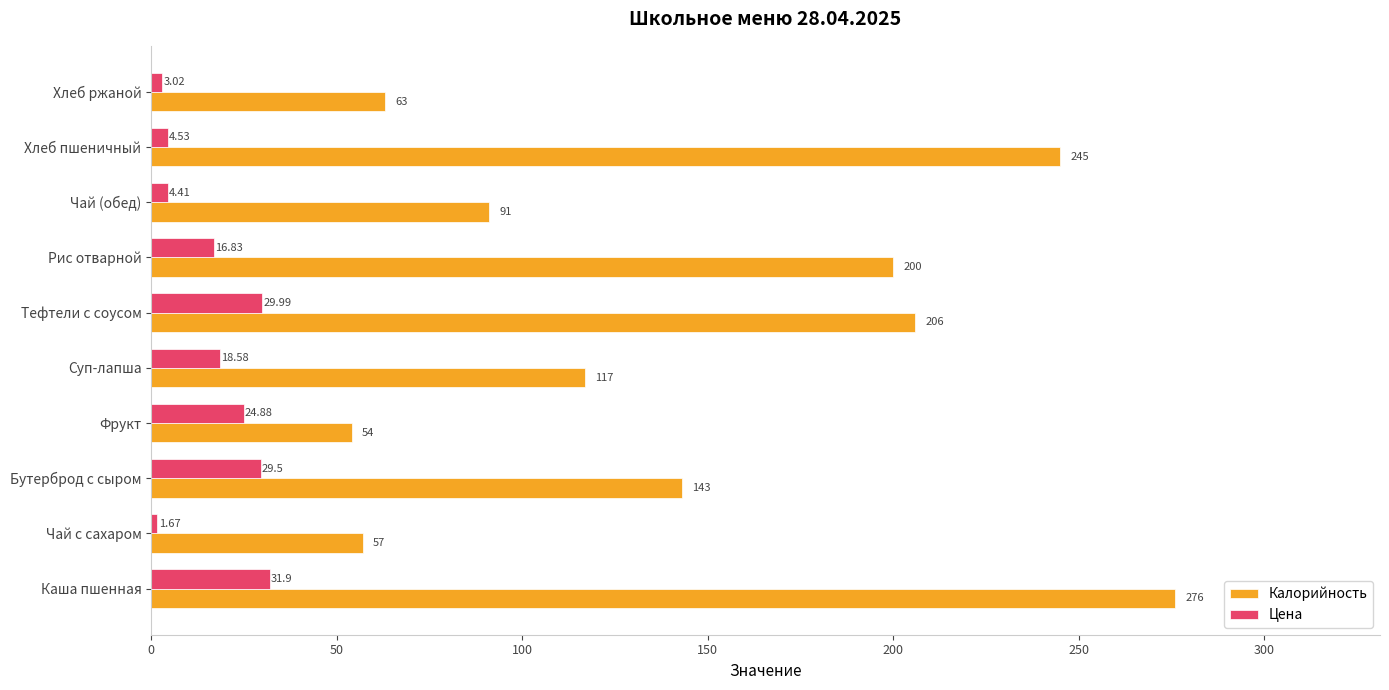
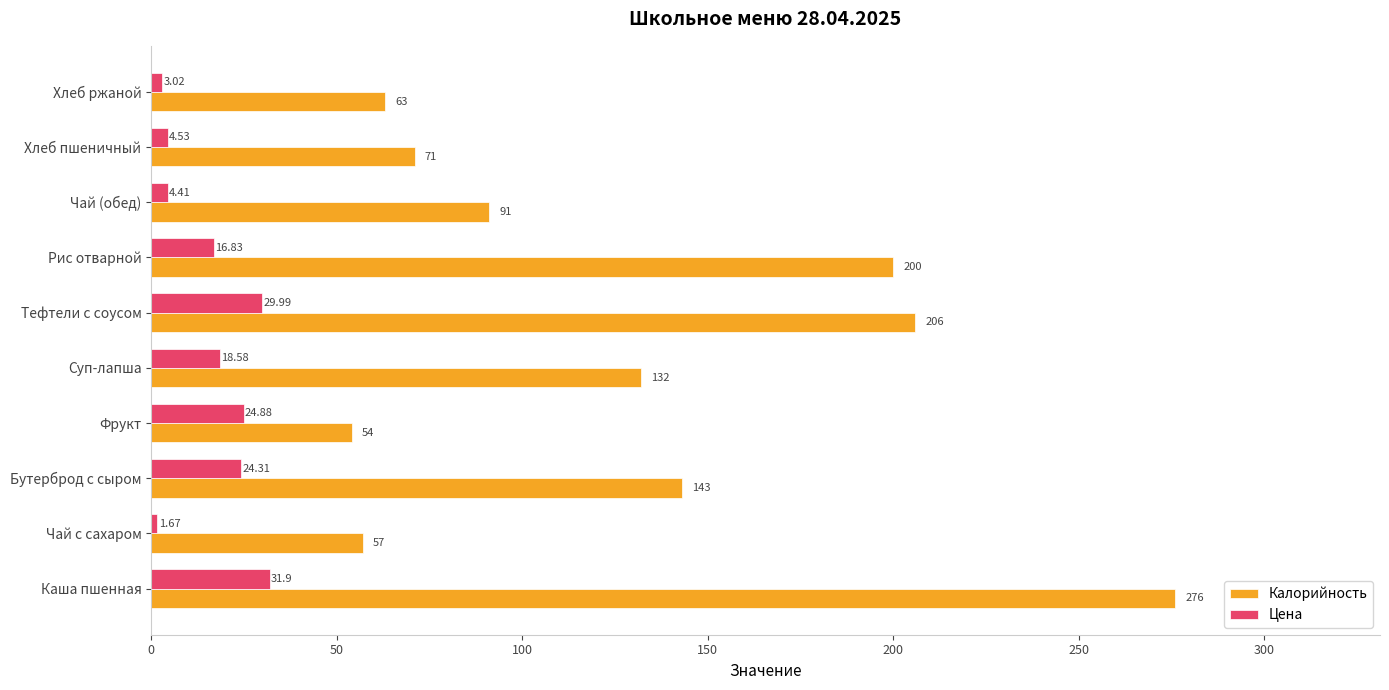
Калорийность, Хлеб пшеничный: 245 -> 71
Калорийность, Суп-лапша: 117 -> 132
Цена, Бутерброд с сыром: 29.5 -> 24.31
